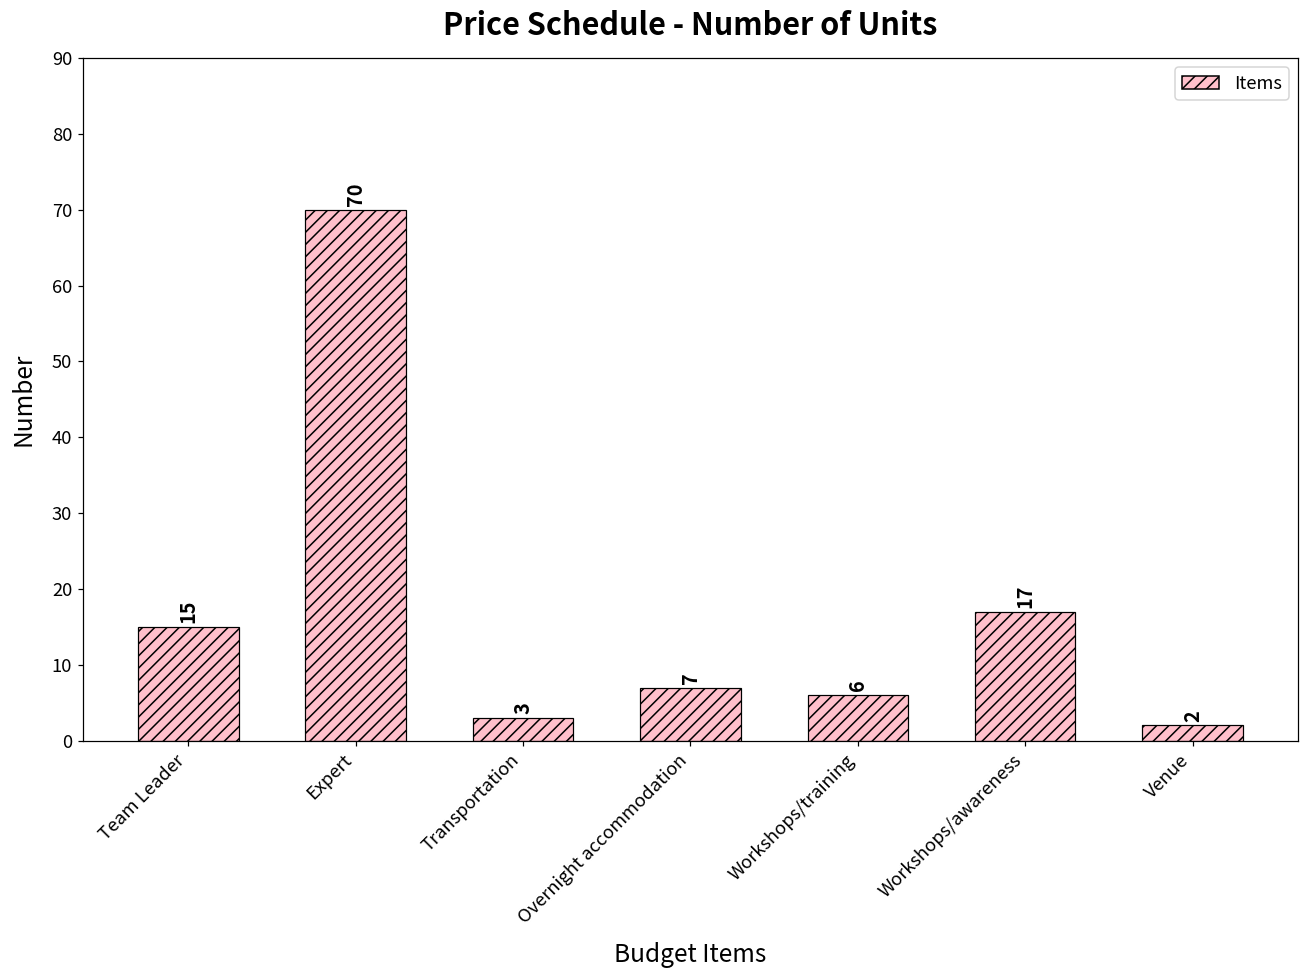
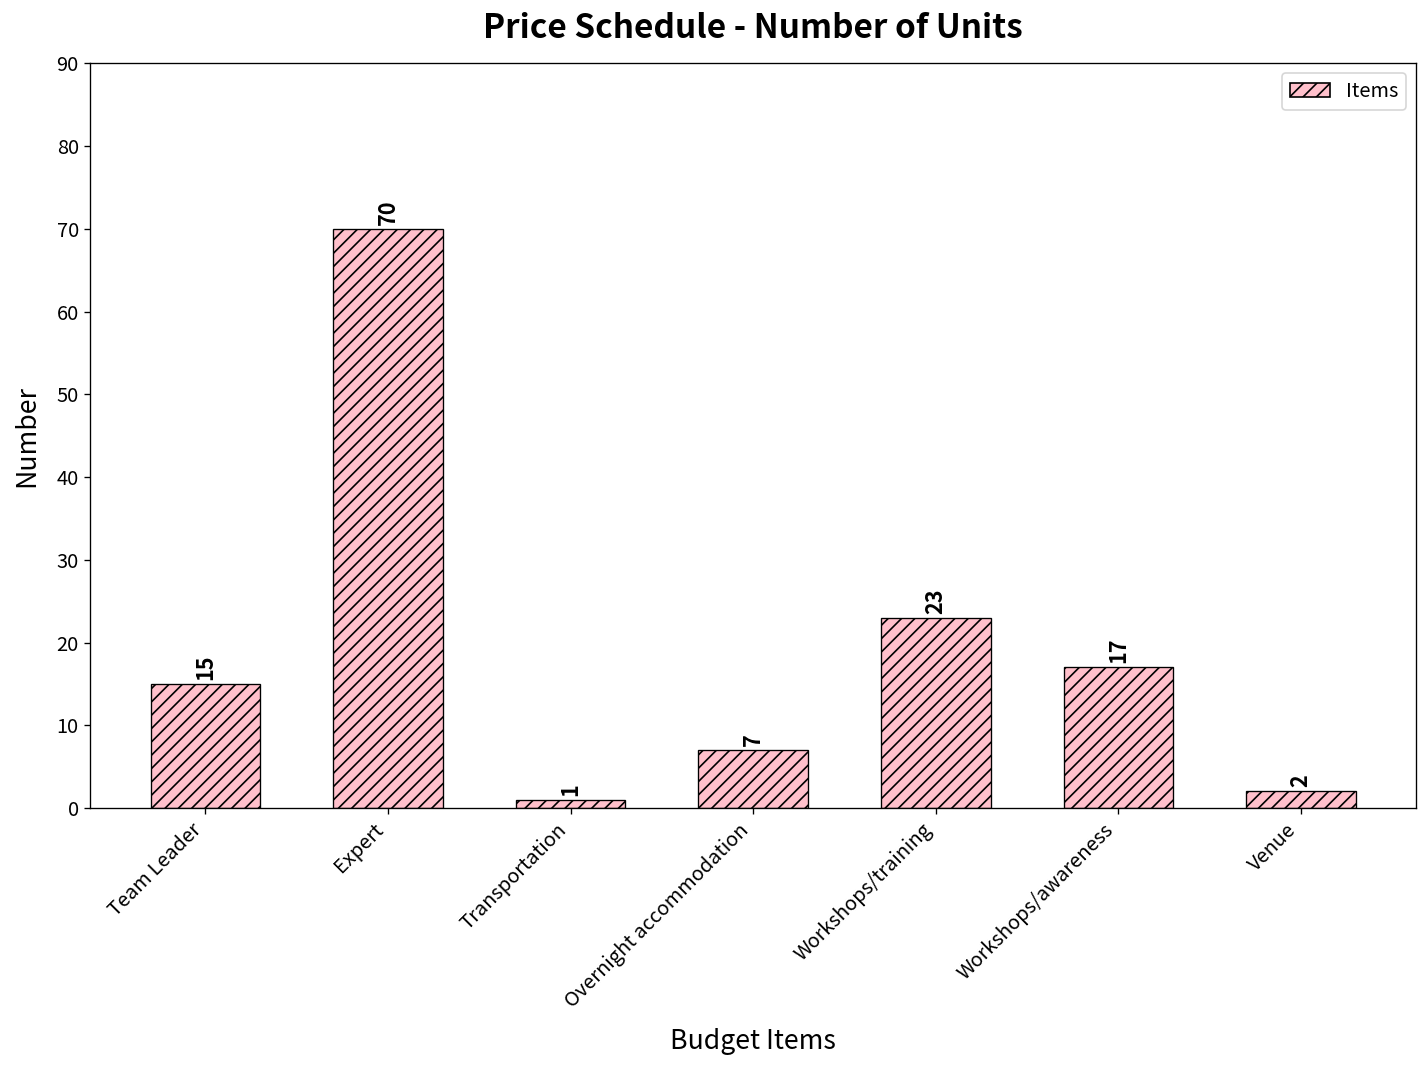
Transportation: 3 -> 1
Workshops/training: 6 -> 23
